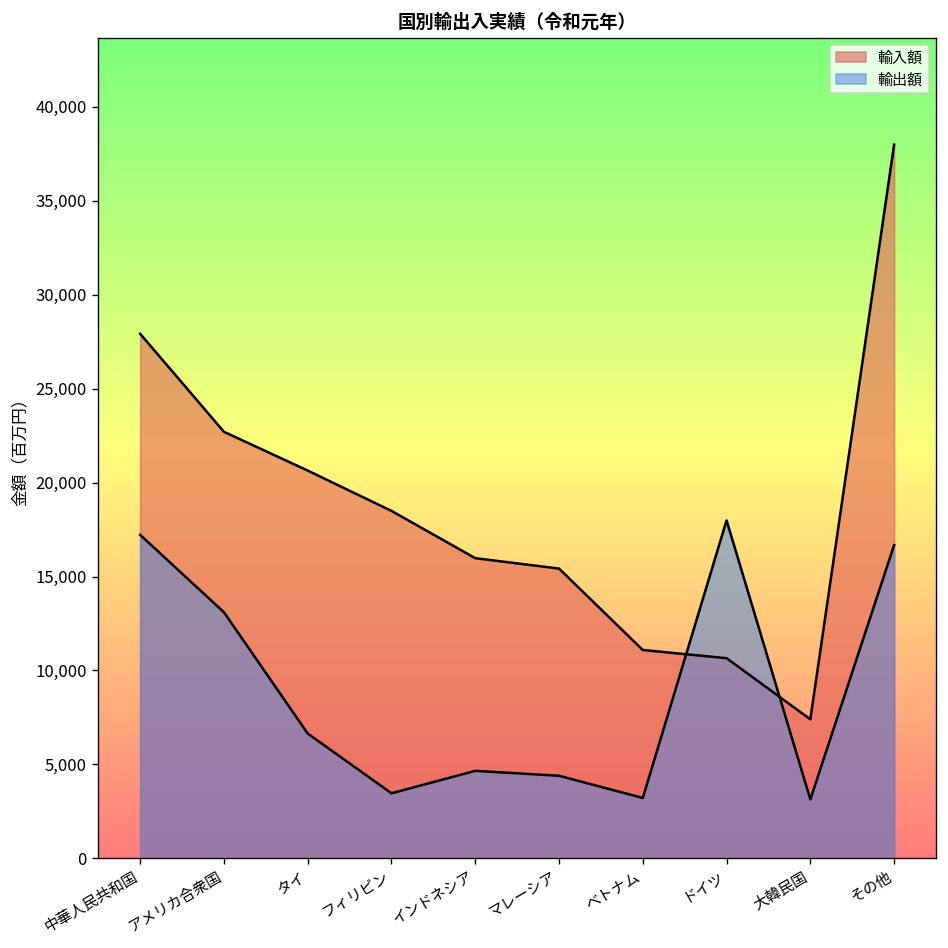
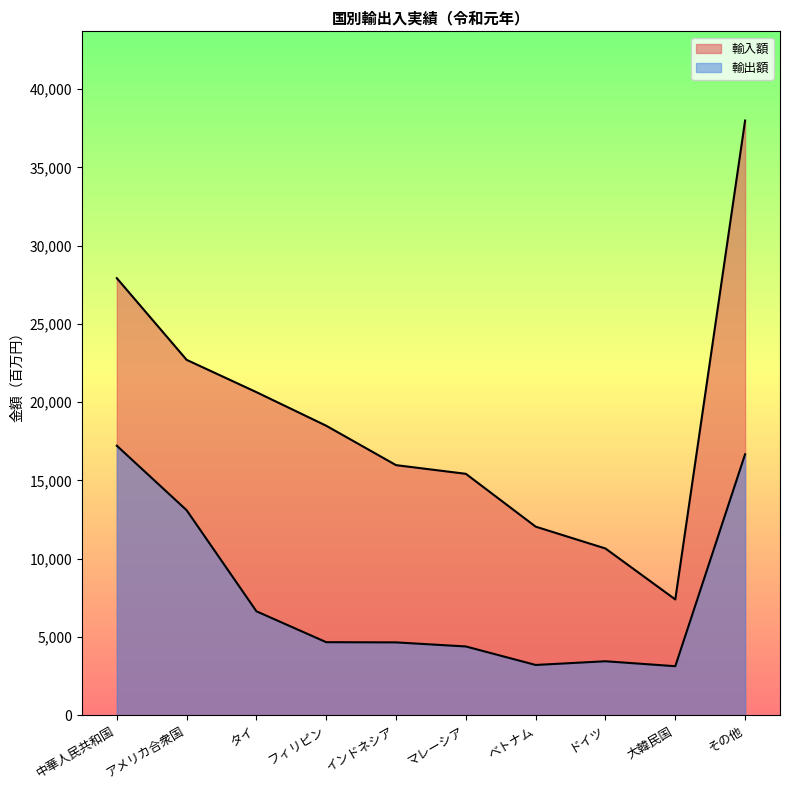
輸出額, フィリピン: 3,500 -> 4,700
輸入額, ベトナム: 11,100 -> 12,000
輸出額, ドイツ: 18,000 -> 3,500
